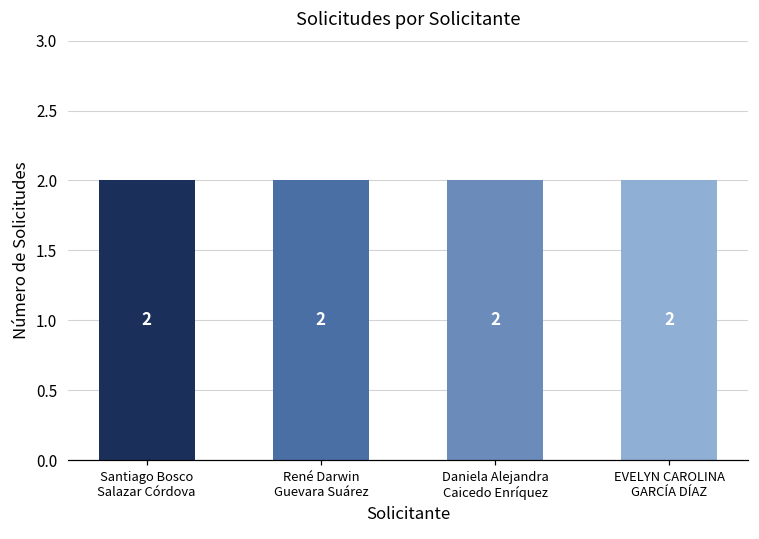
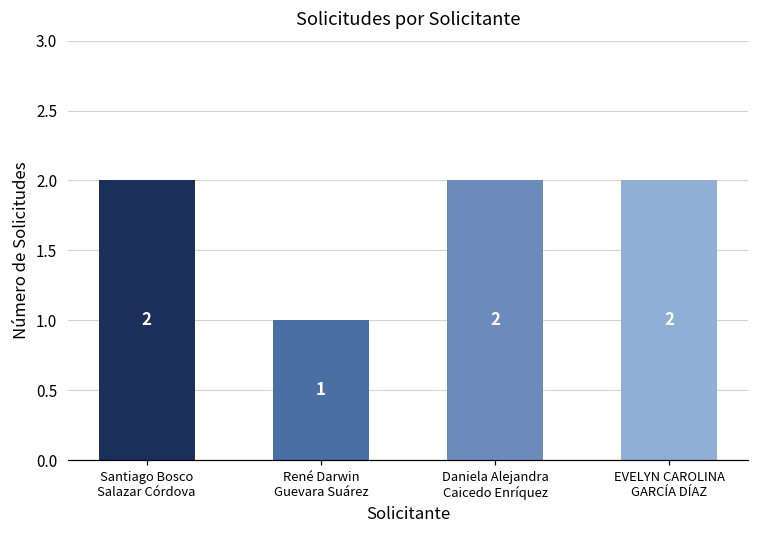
René Darwin Guevara Suárez: 2 -> 1
